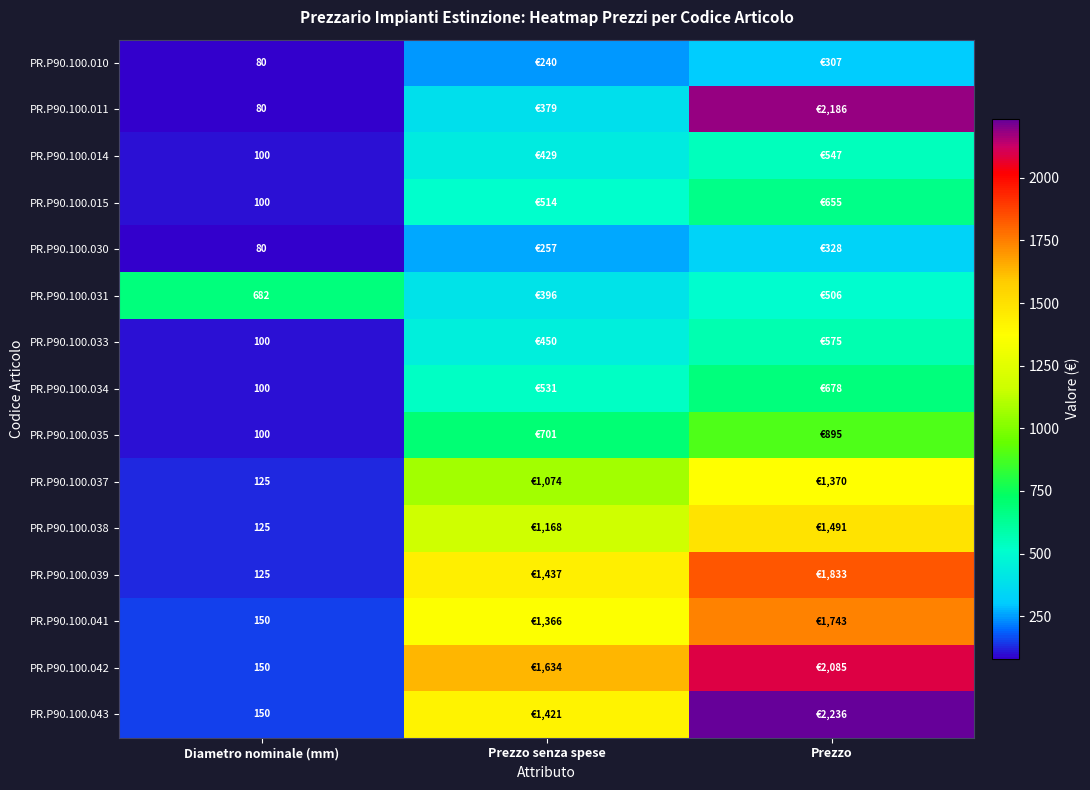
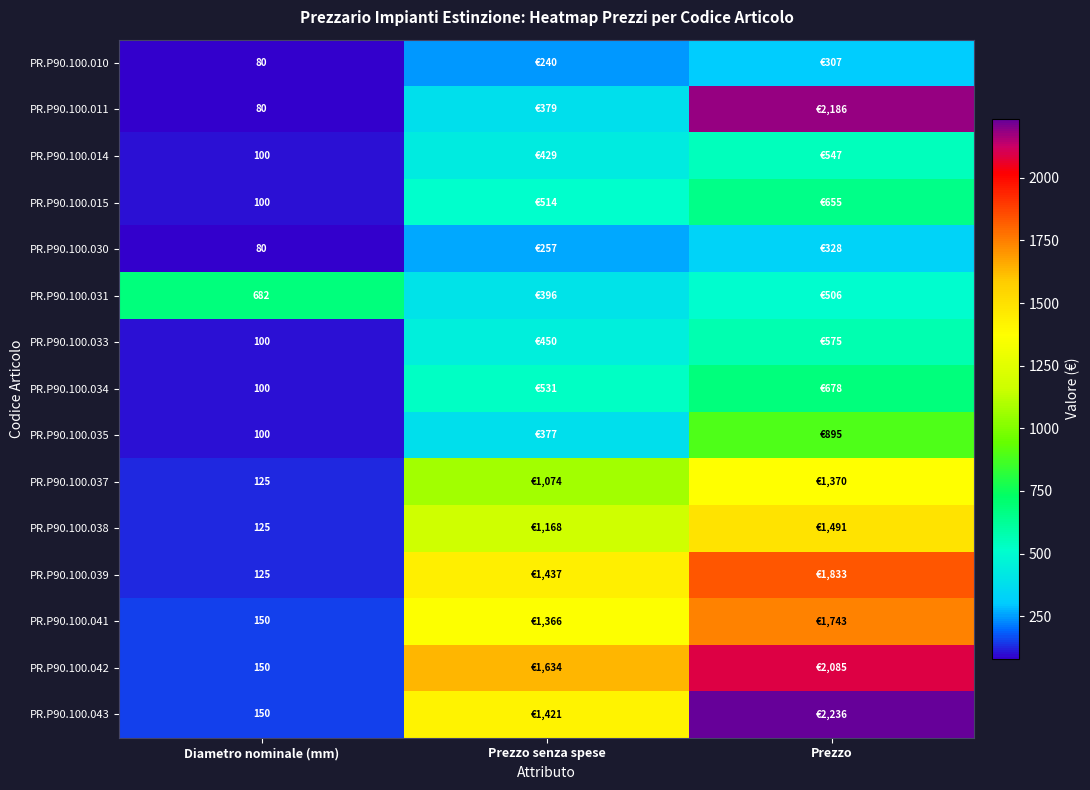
PR.P90.100.035, Prezzo senza spese: €701 -> €377
